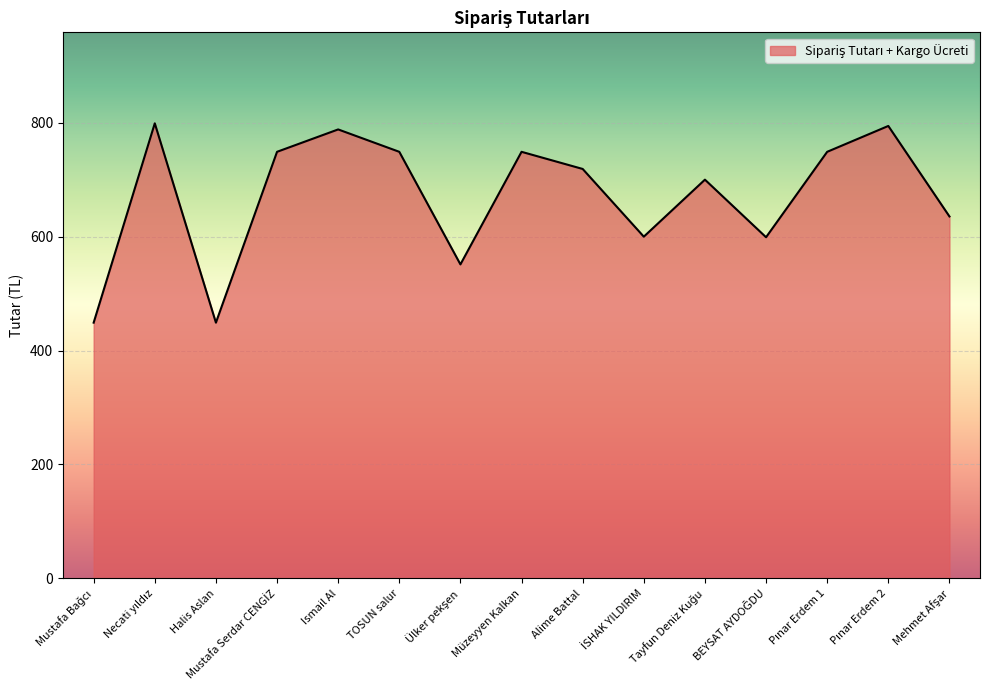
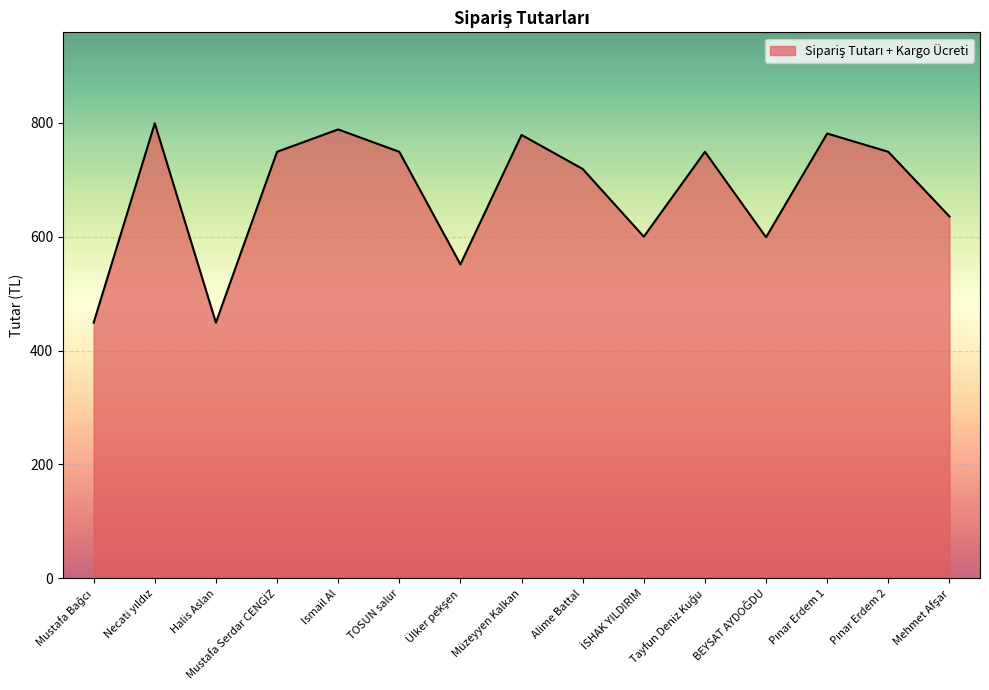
Müzeyyen Kalkan: 750 -> 780
Tayfun Deniz Kuğu: 700 -> 750
Pınar Erdem 1: 750 -> 780
Pınar Erdem 2: 790 -> 750
